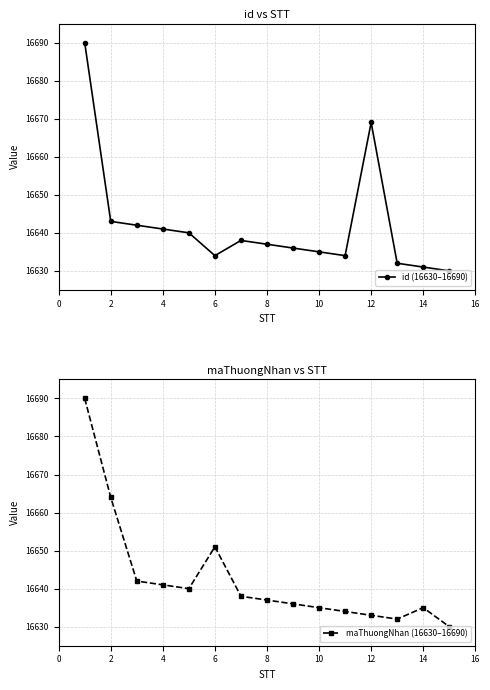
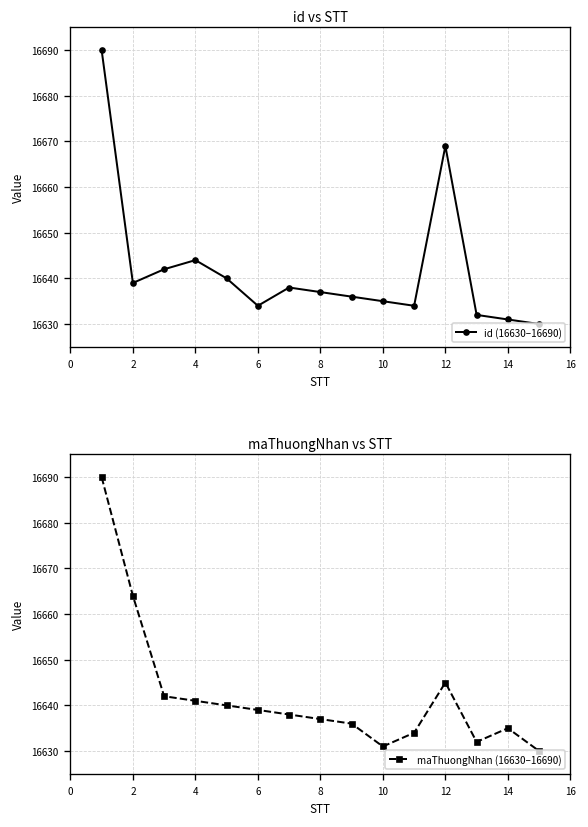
id vs STT, 2: 16643 -> 16639
id vs STT, 4: 16641 -> 16644
maThuongNhan vs STT, 6: 16651 -> 16639
maThuongNhan vs STT, 10: 16635 -> 16631
maThuongNhan vs STT, 12: 16633 -> 16645
